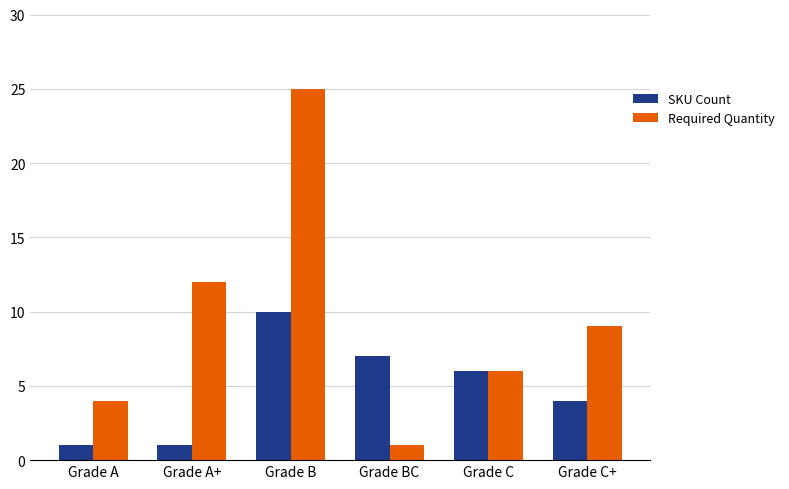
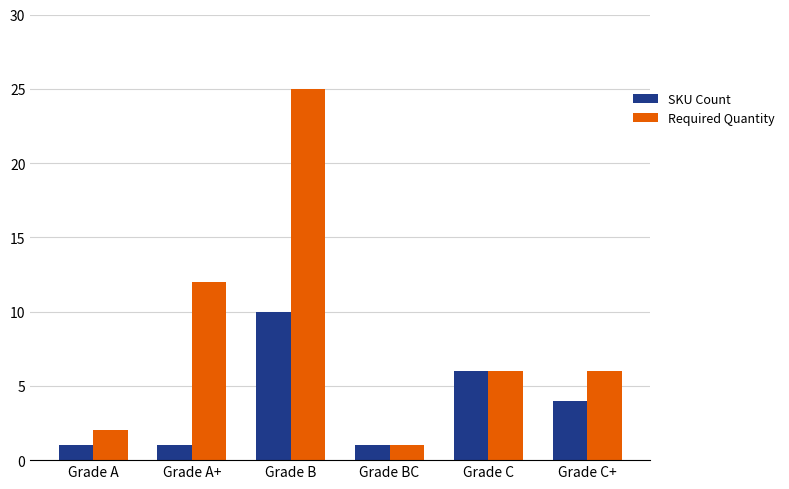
Required Quantity, Grade A: 4 -> 2
SKU Count, Grade BC: 7 -> 1
Required Quantity, Grade C+: 9 -> 6
